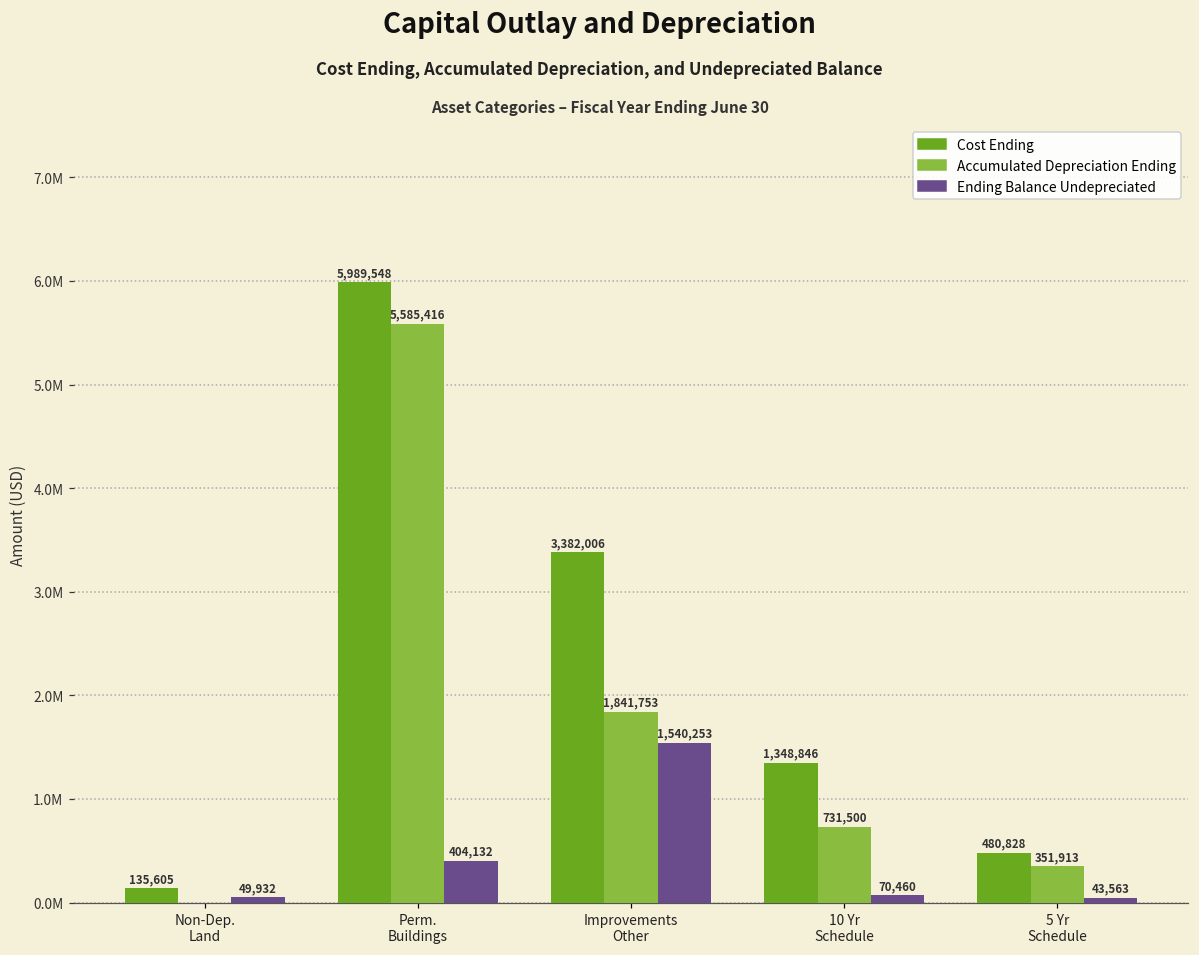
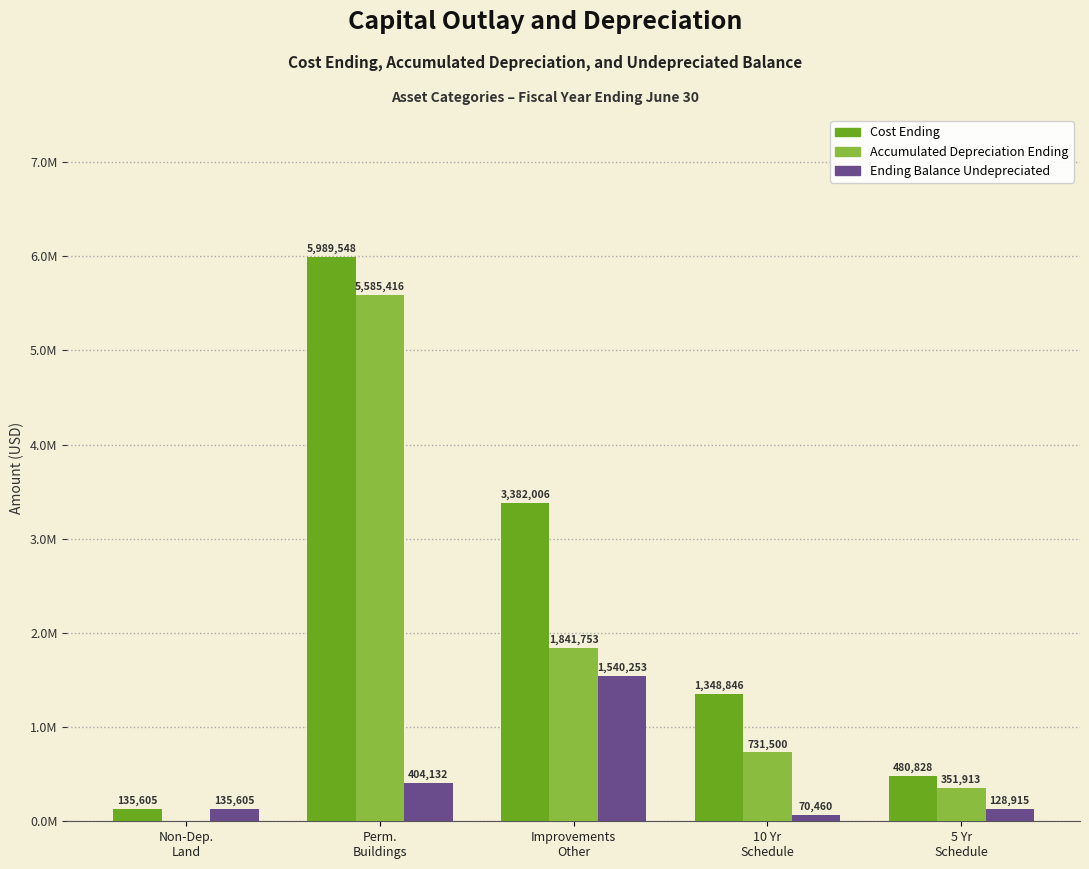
Ending Balance Undepreciated, Non-Dep. Land: 49,932 -> 135,605
Ending Balance Undepreciated, 5 Yr Schedule: 43,563 -> 128,915
